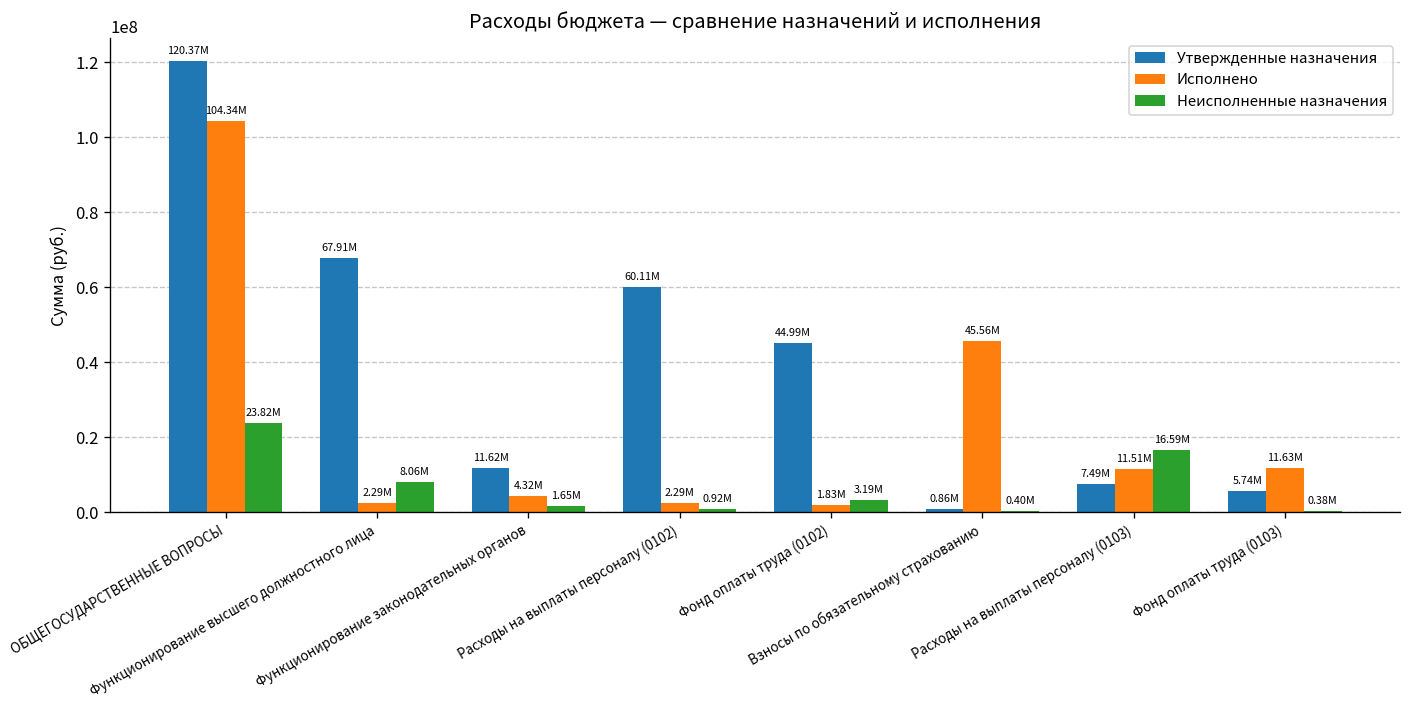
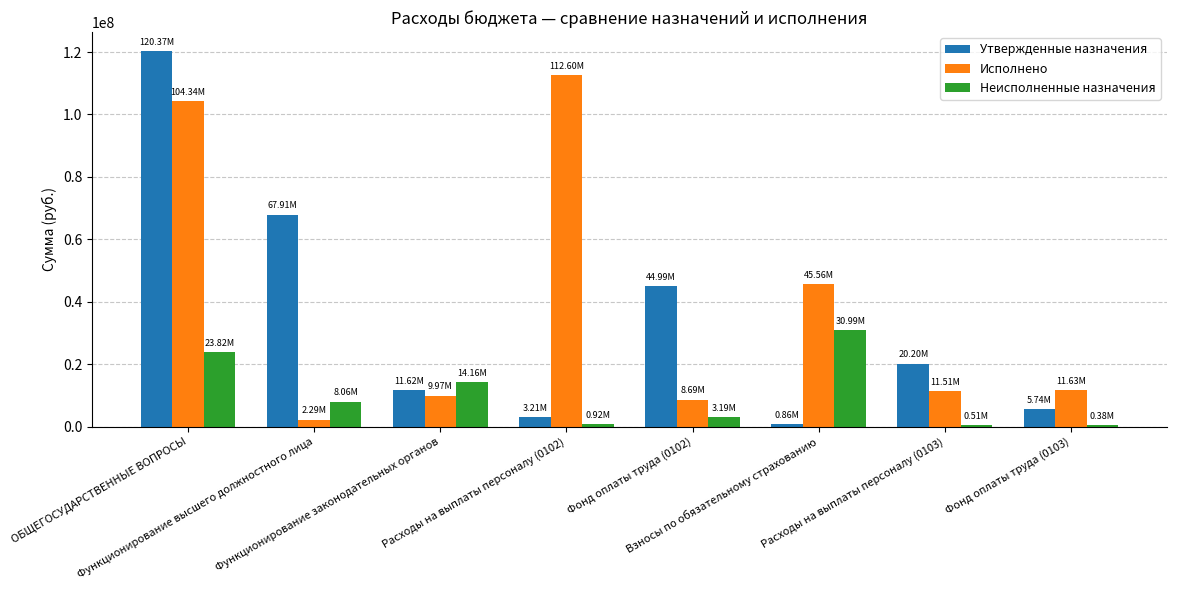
Исполнено, Функционирование законодательных органов: 4.32M -> 9.97M
Неисполненные назначения, Функционирование законодательных органов: 1.65M -> 14.16M
Утвержденные назначения, Расходы на выплаты персоналу (0102): 60.11M -> 3.21M
Исполнено, Расходы на выплаты персоналу (0102): 2.29M -> 112.60M
Исполнено, Фонд оплаты труда (0102): 1.83M -> 8.69M
Неисполненные назначения, Взносы по обязательному страхованию: 0.40M -> 30.99M
Утвержденные назначения, Расходы на выплаты персоналу (0103): 7.49M -> 20.20M
Неисполненные назначения, Расходы на выплаты персоналу (0103): 16.59M -> 0.51M
